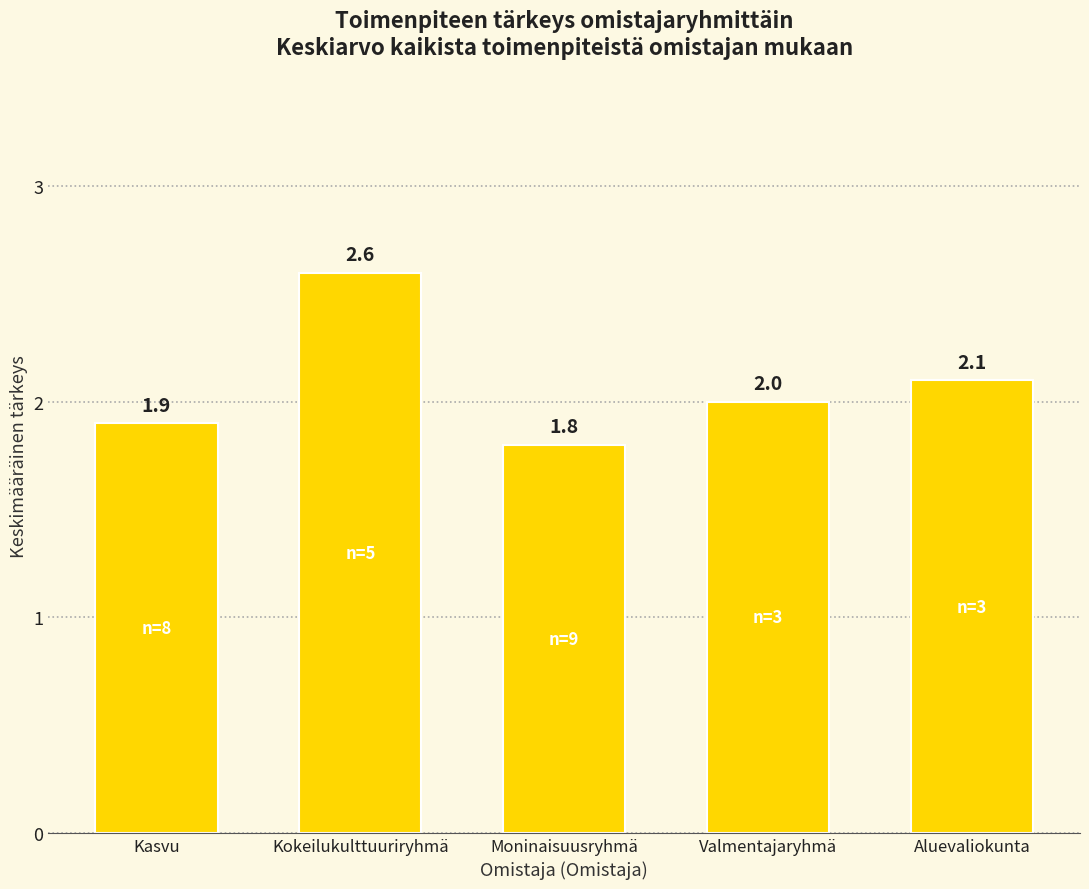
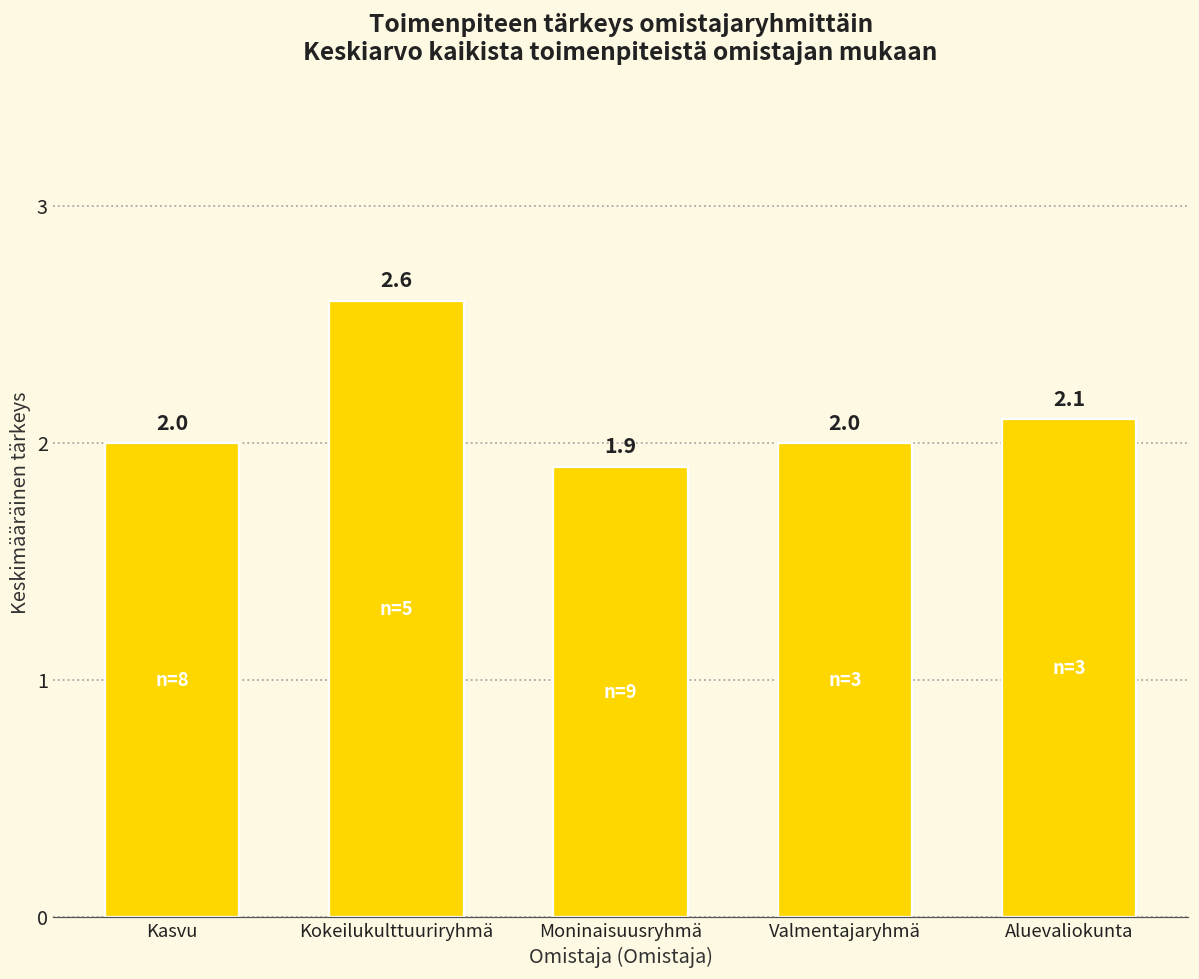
Kasvu: 1.9 -> 2.0
Moninaisuusryhmä: 1.8 -> 1.9
